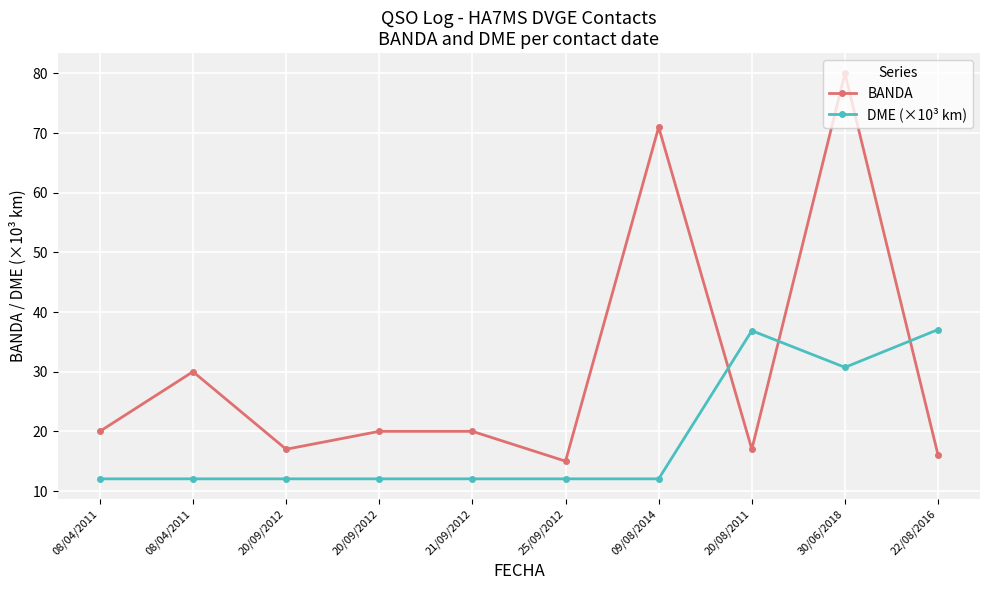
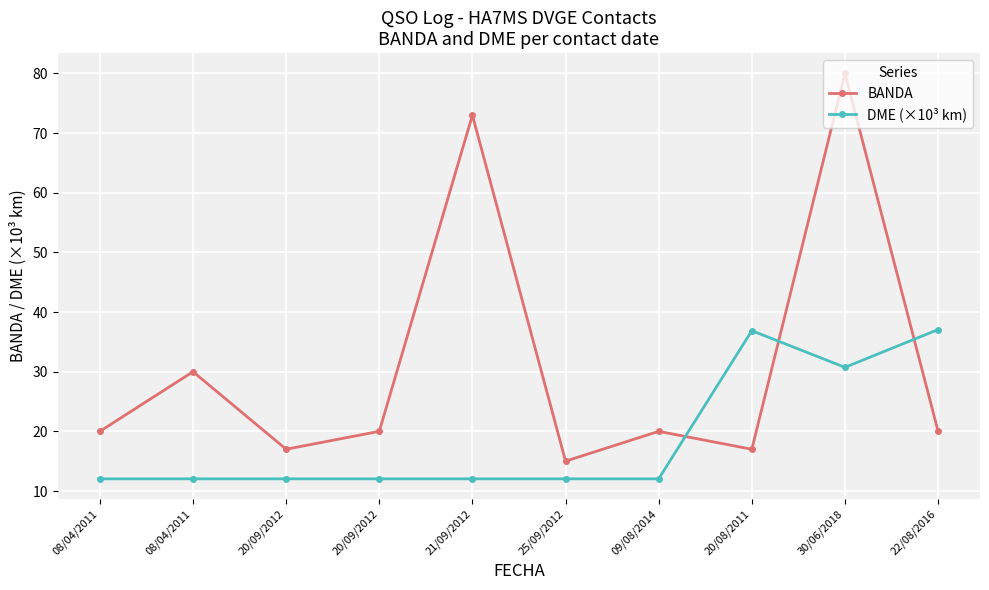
BANDA, 21/09/2012: 20 -> 73
BANDA, 09/08/2014: 71 -> 20
BANDA, 22/08/2016: 16 -> 20
